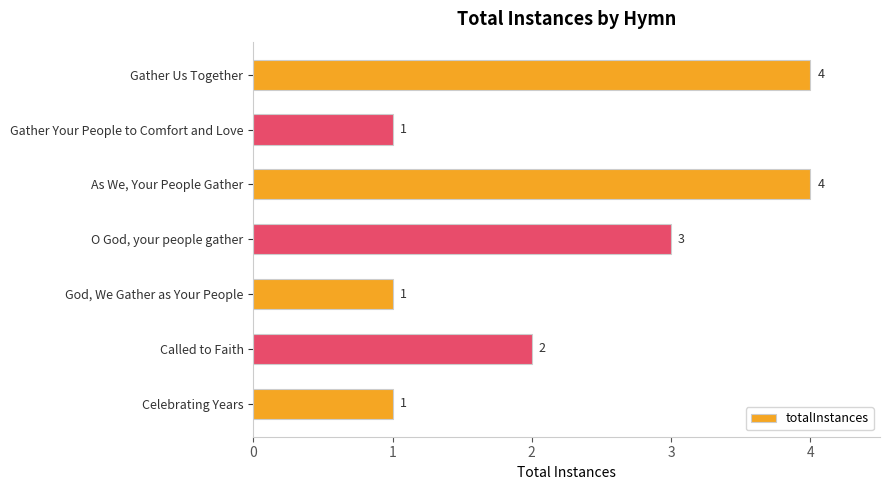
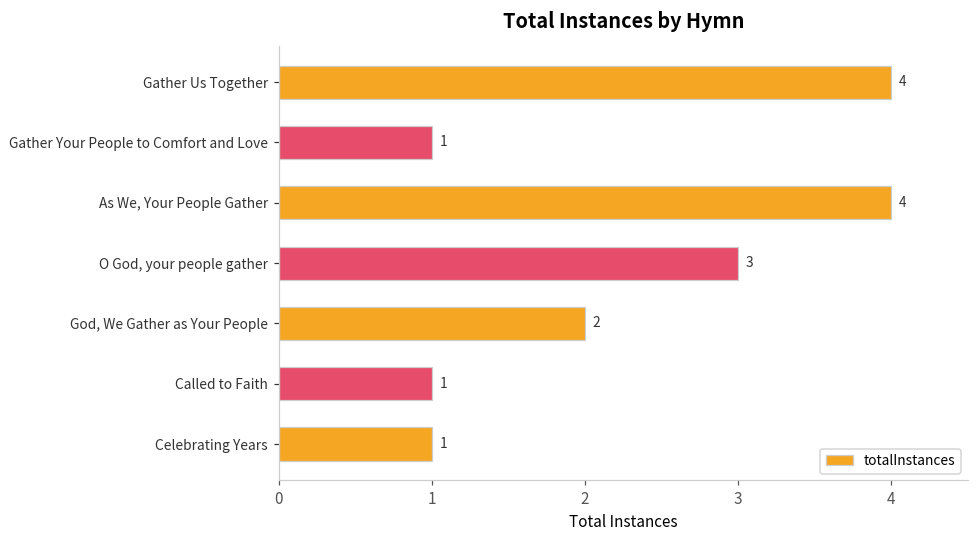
God, We Gather as Your People: 1 -> 2
Called to Faith: 2 -> 1
